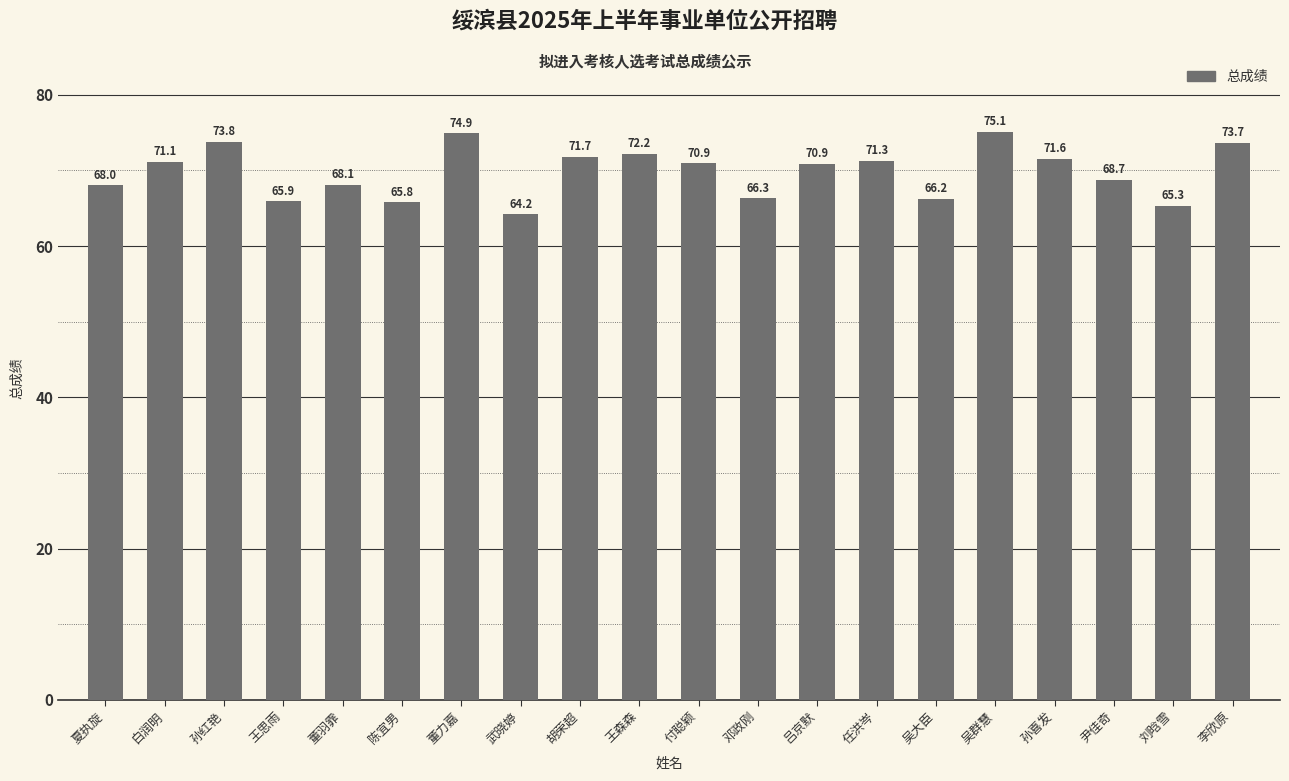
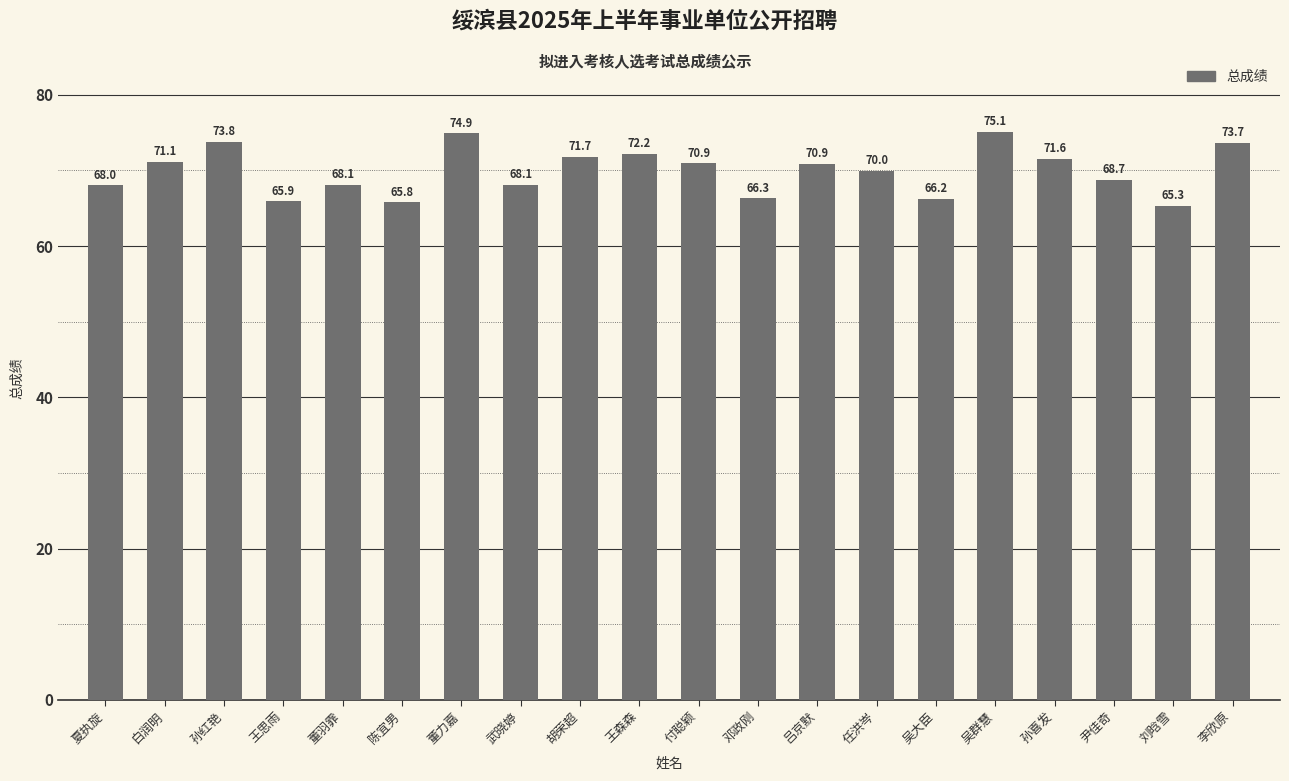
武晓婷: 64.2 -> 68.1
任洪岑: 71.3 -> 70.0
